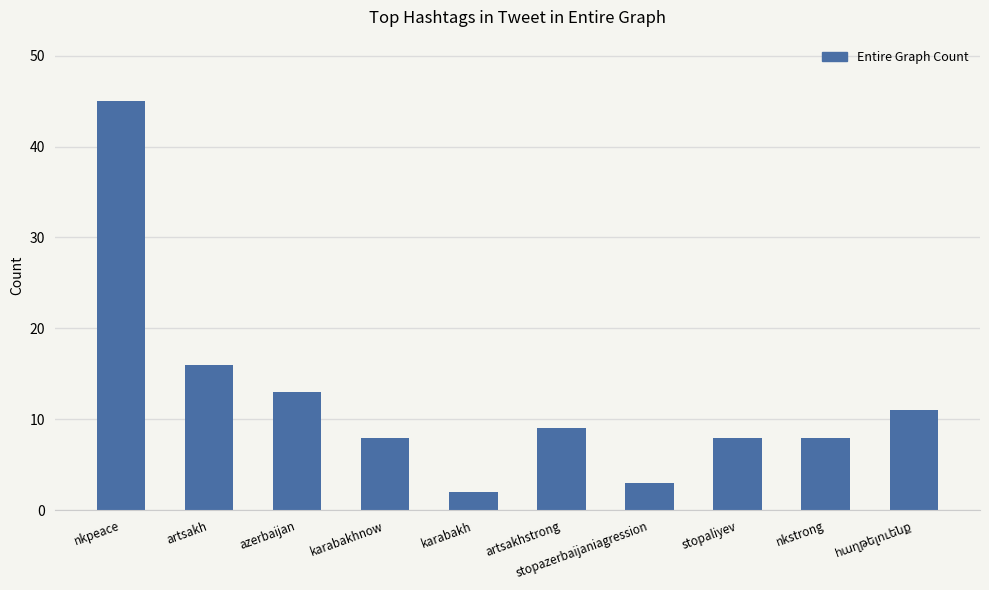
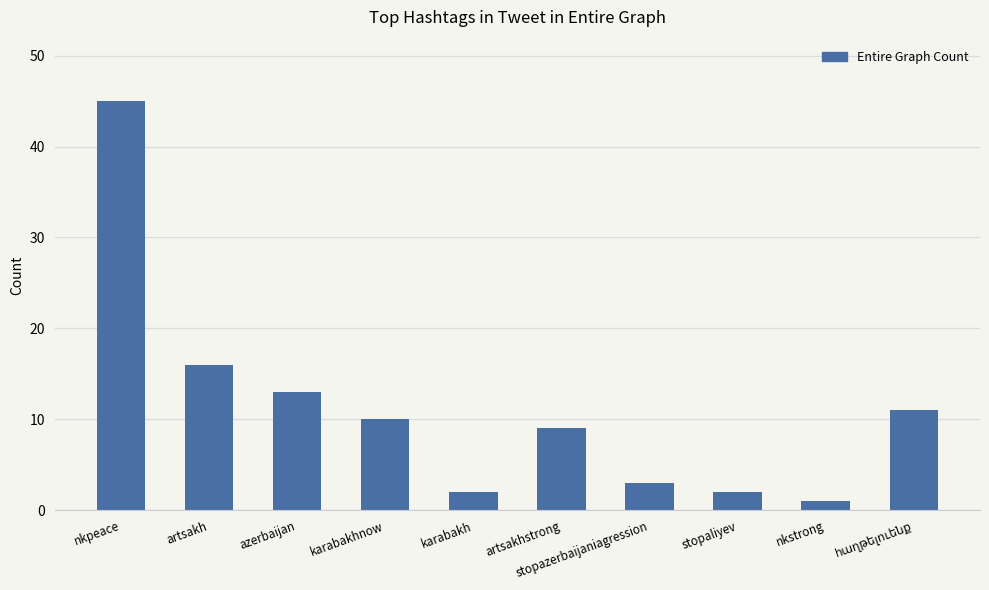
karabakhnow: 8 -> 10
stopaliyev: 8 -> 2
nkstrong: 8 -> 1
